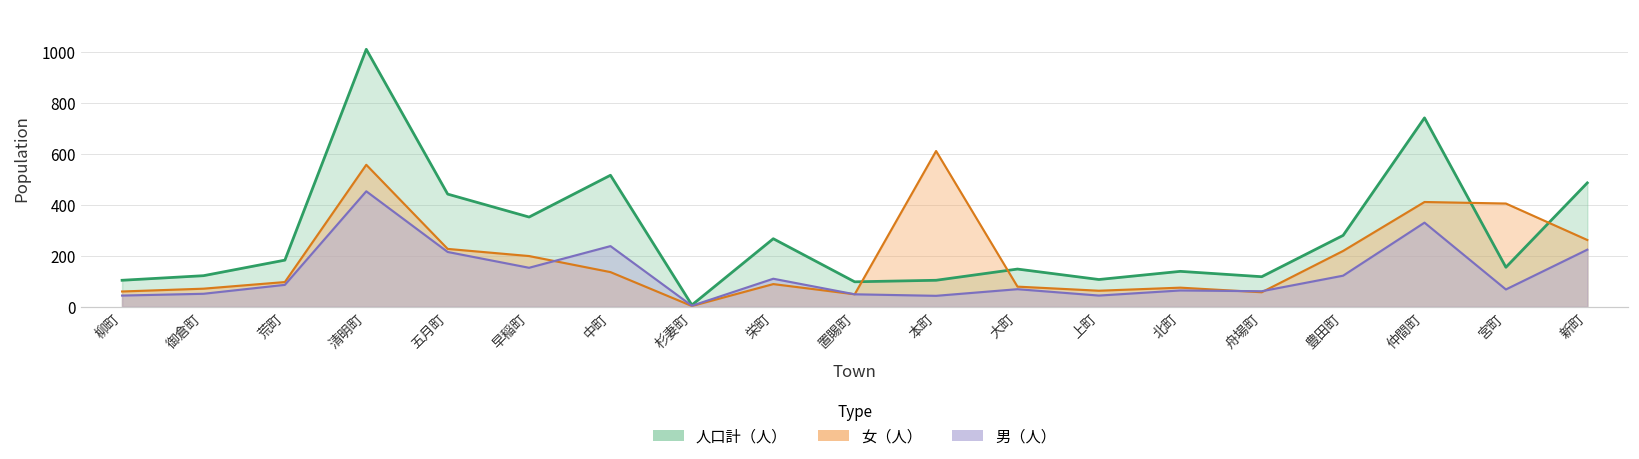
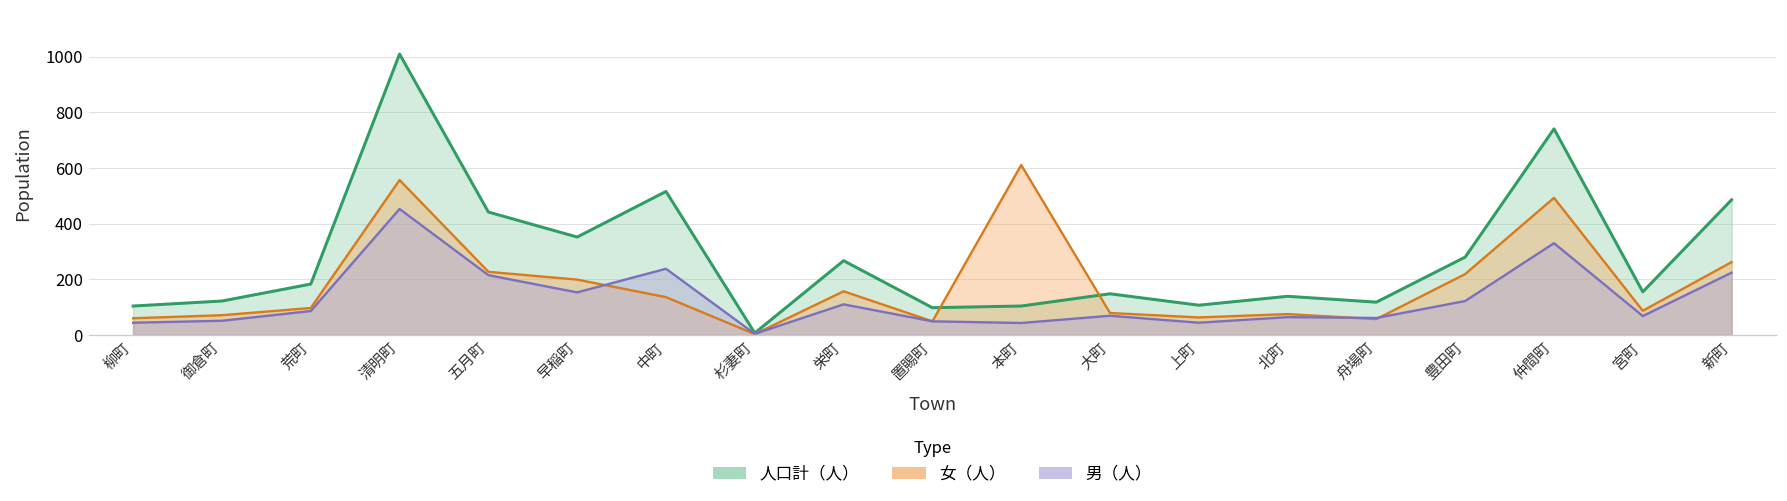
女（人）, 栄町: 90 -> 160
女（人）, 仲間町: 410 -> 490
女（人）, 宮町: 410 -> 90
